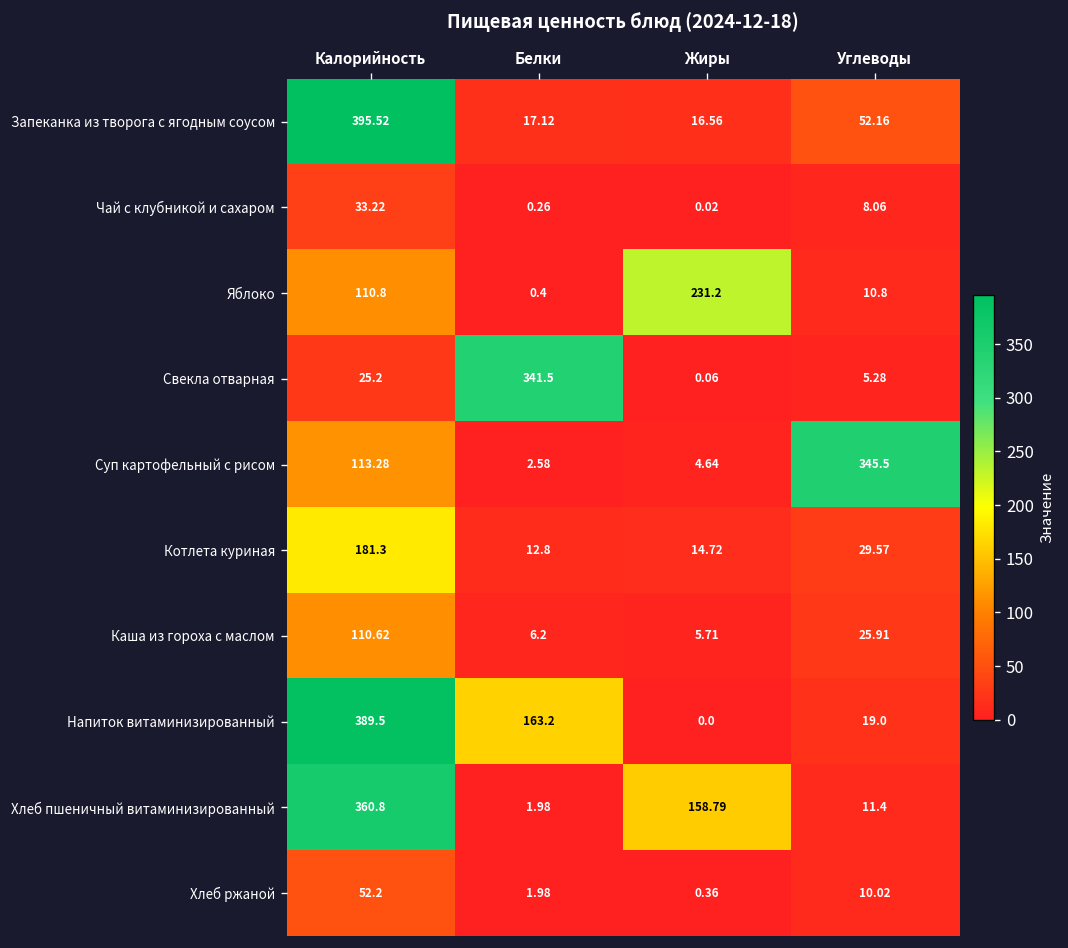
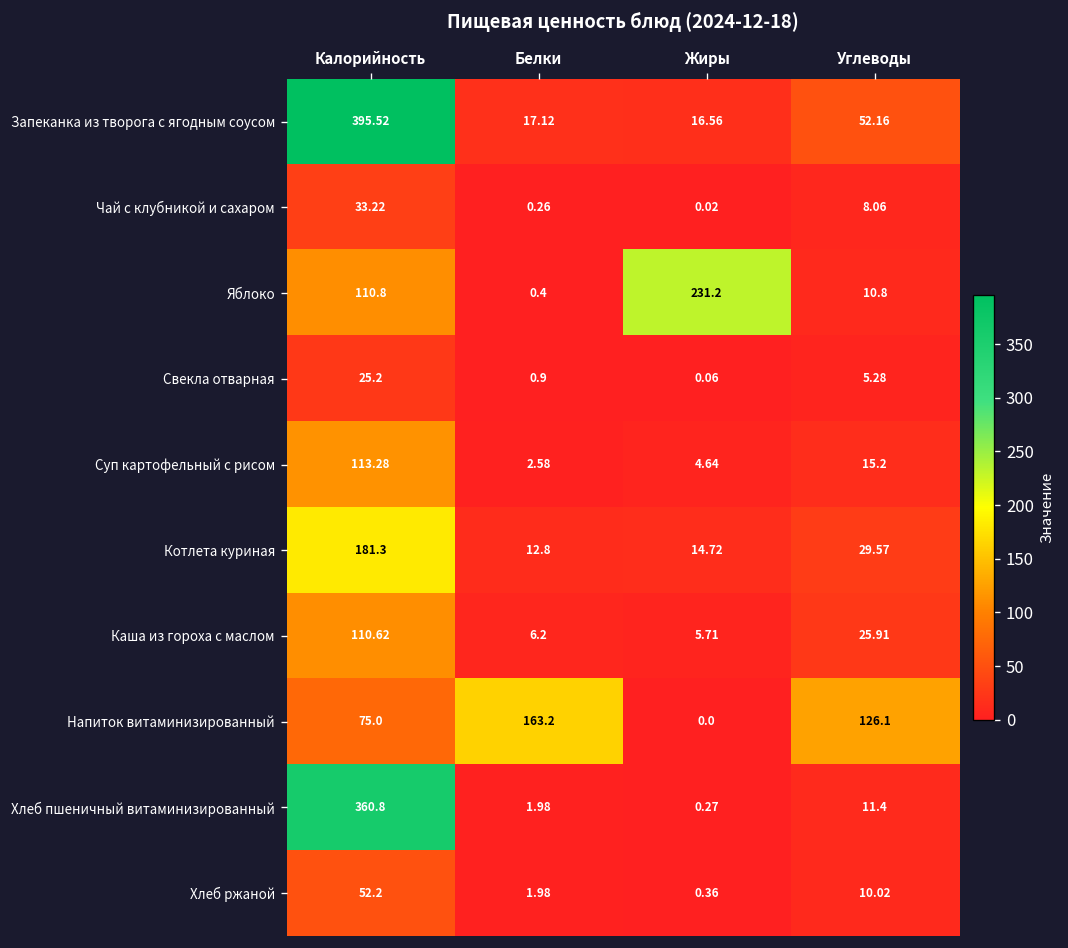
Свекла отварная, Белки: 341.5 -> 0.9
Суп картофельный с рисом, Углеводы: 345.5 -> 15.2
Напиток витаминизированный, Калорийность: 389.5 -> 75.0
Напиток витаминизированный, Углеводы: 19.0 -> 126.1
Хлеб пшеничный витаминизированный, Жиры: 158.79 -> 0.27
